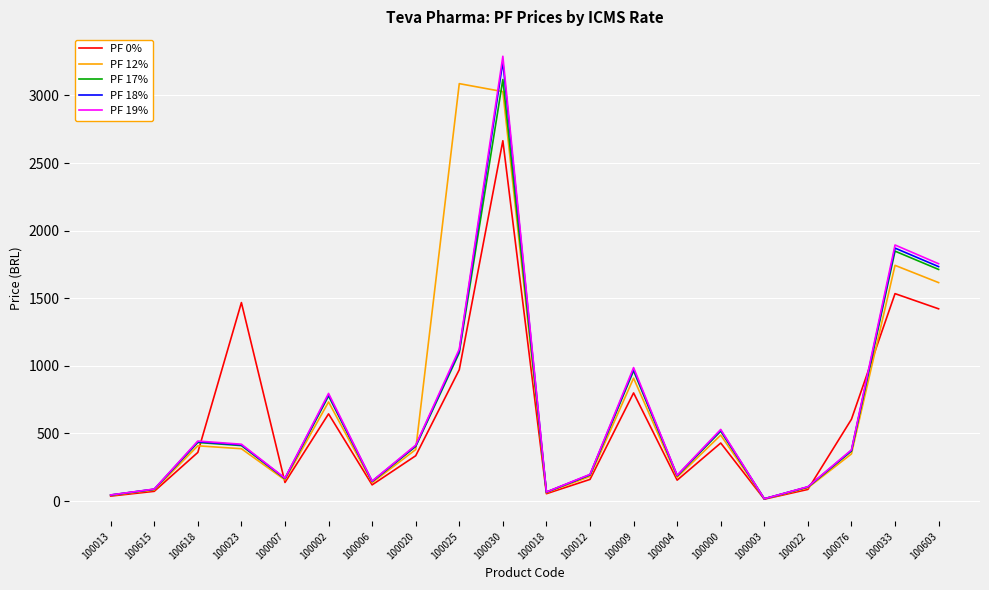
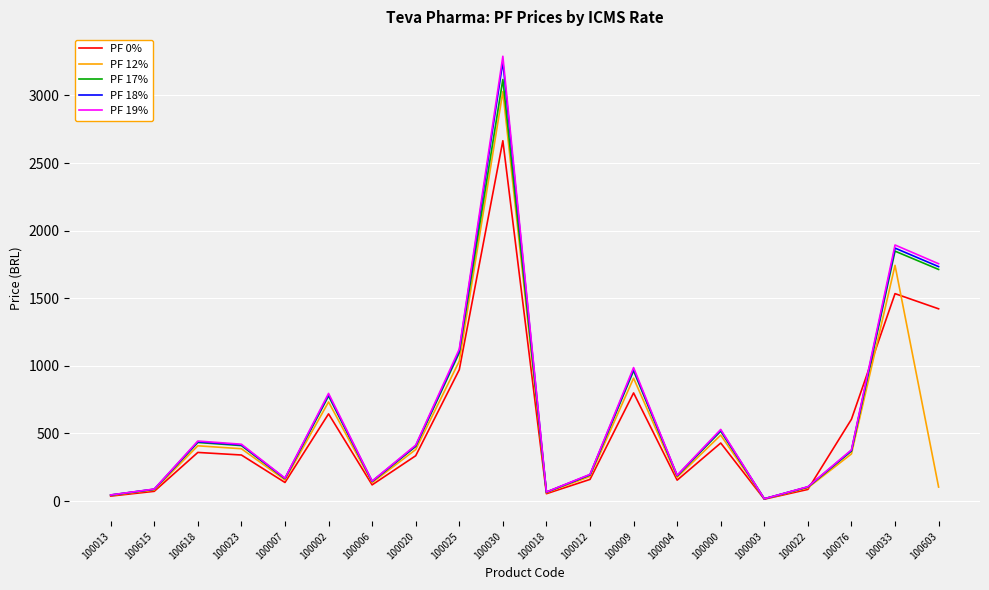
PF 0%, 100023: 1470 -> 340
PF 12%, 100025: 3090 -> 1030
PF 12%, 100603: 1620 -> 100
